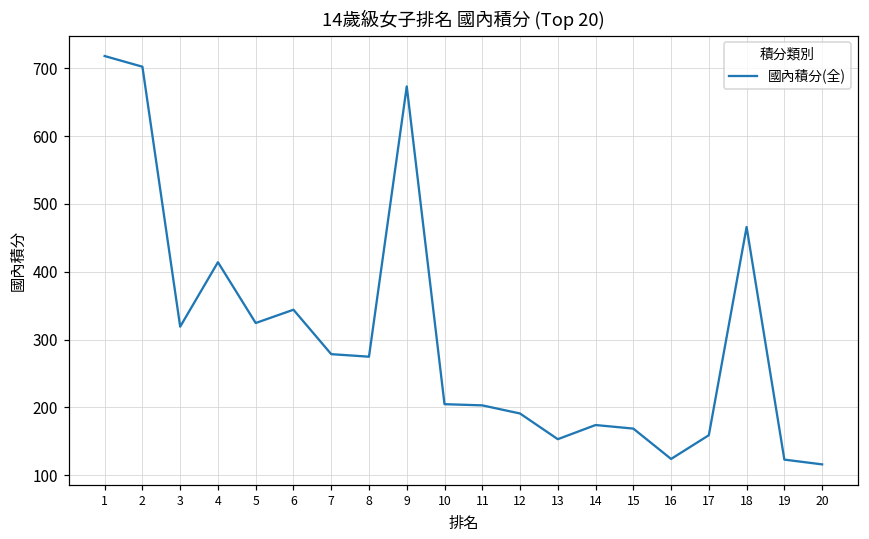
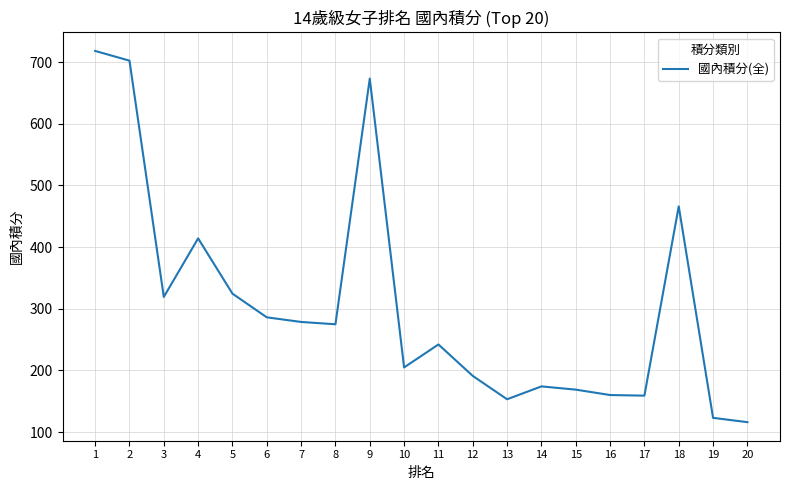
6: 340 -> 290
11: 200 -> 240
16: 120 -> 160
